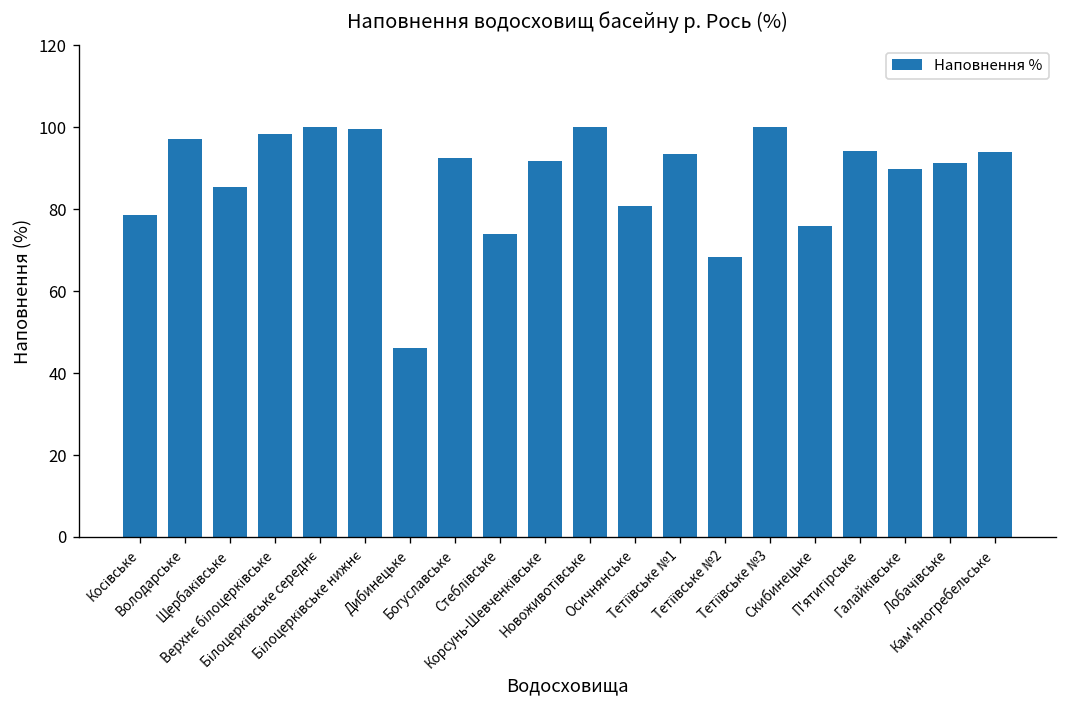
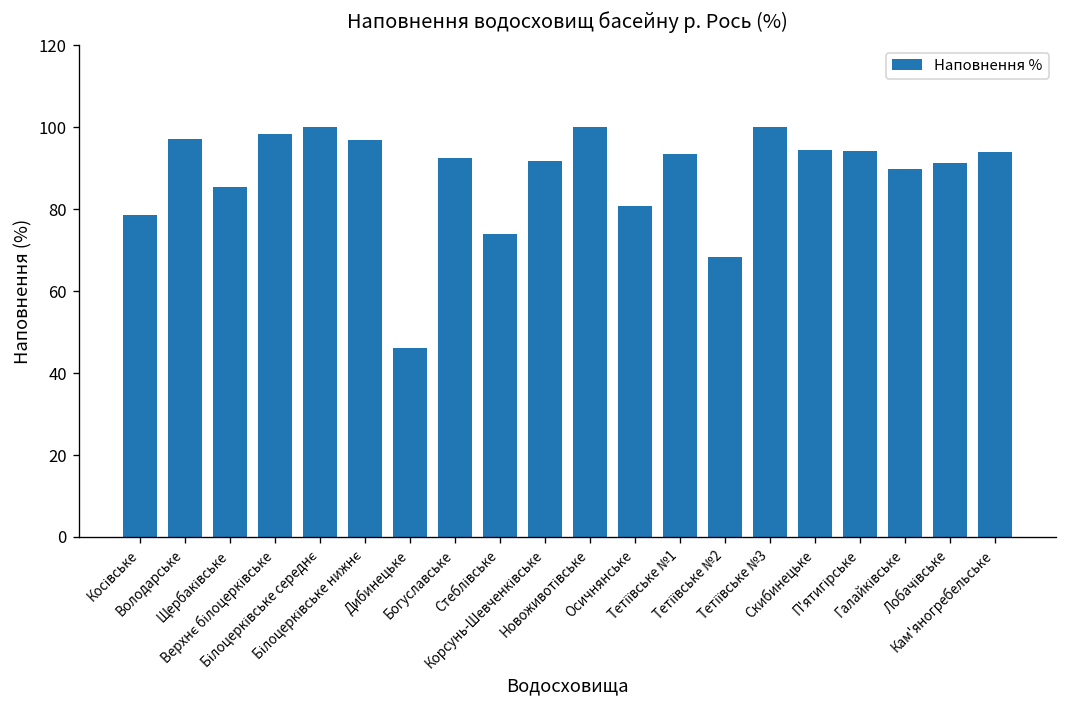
Білоцерківське нижнє: 100 -> 97
Скибинецьке: 76 -> 94
